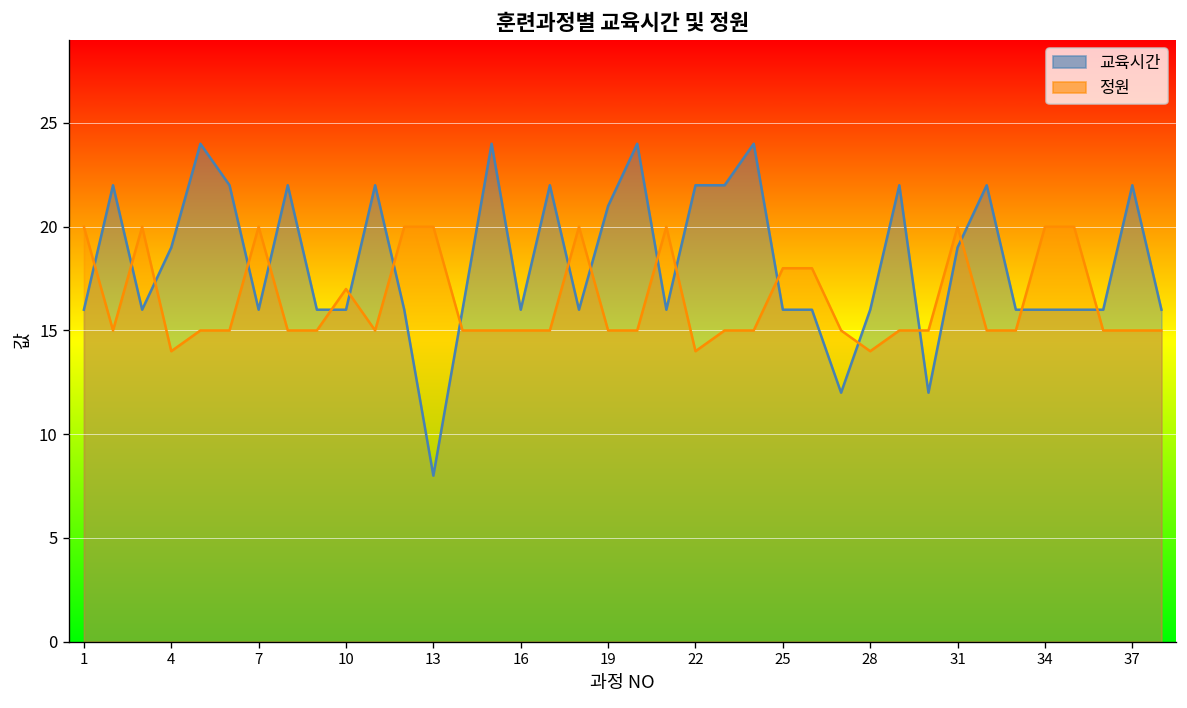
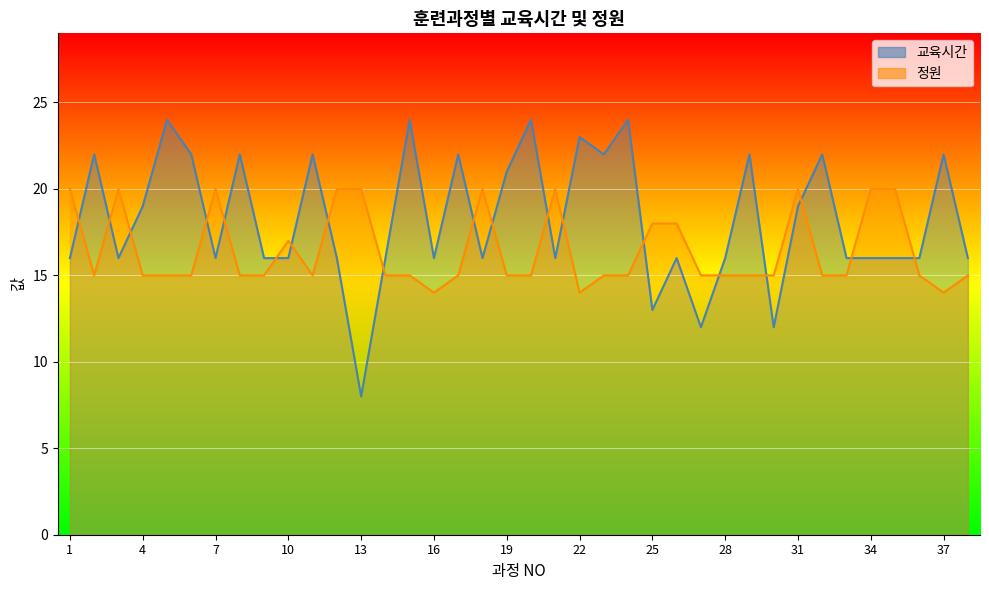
정원, 4: 14 -> 15
정원, 16: 15 -> 14
교육시간, 22: 22 -> 23
교육시간, 25: 16 -> 13
정원, 28: 14 -> 15
정원, 37: 15 -> 14
